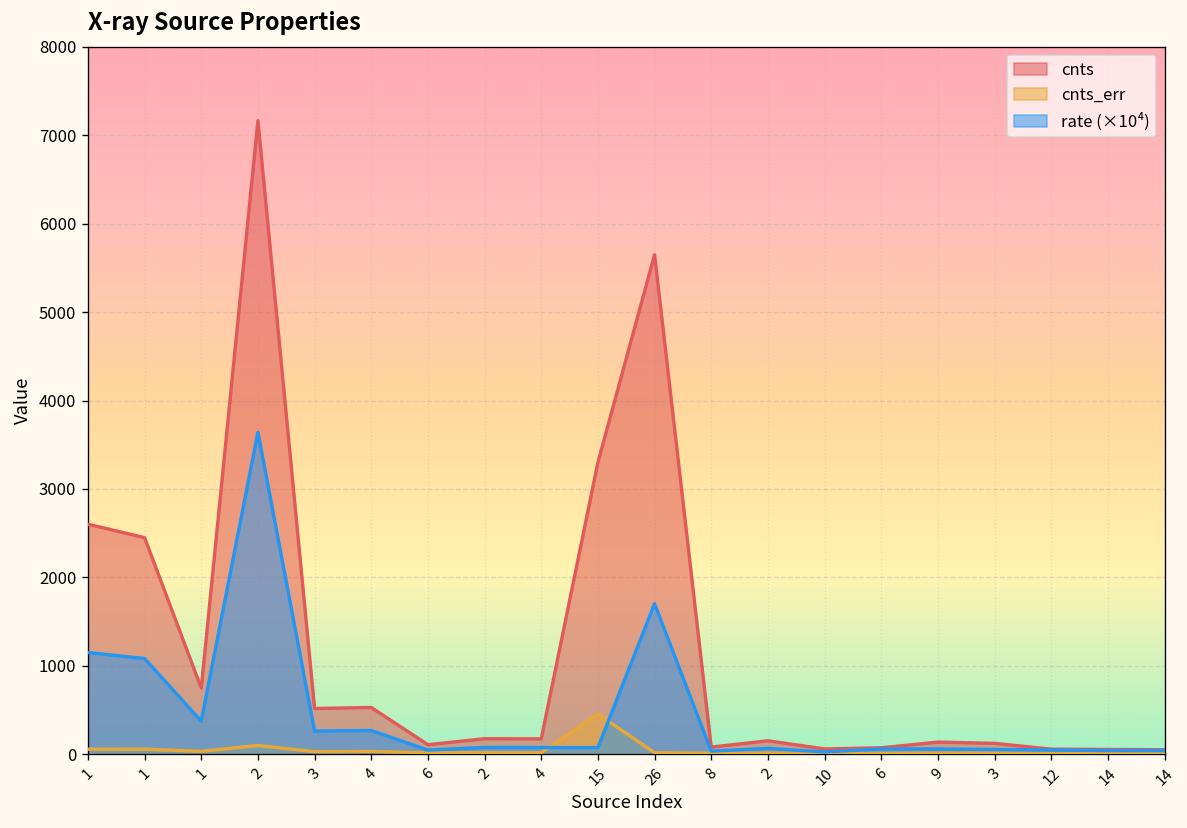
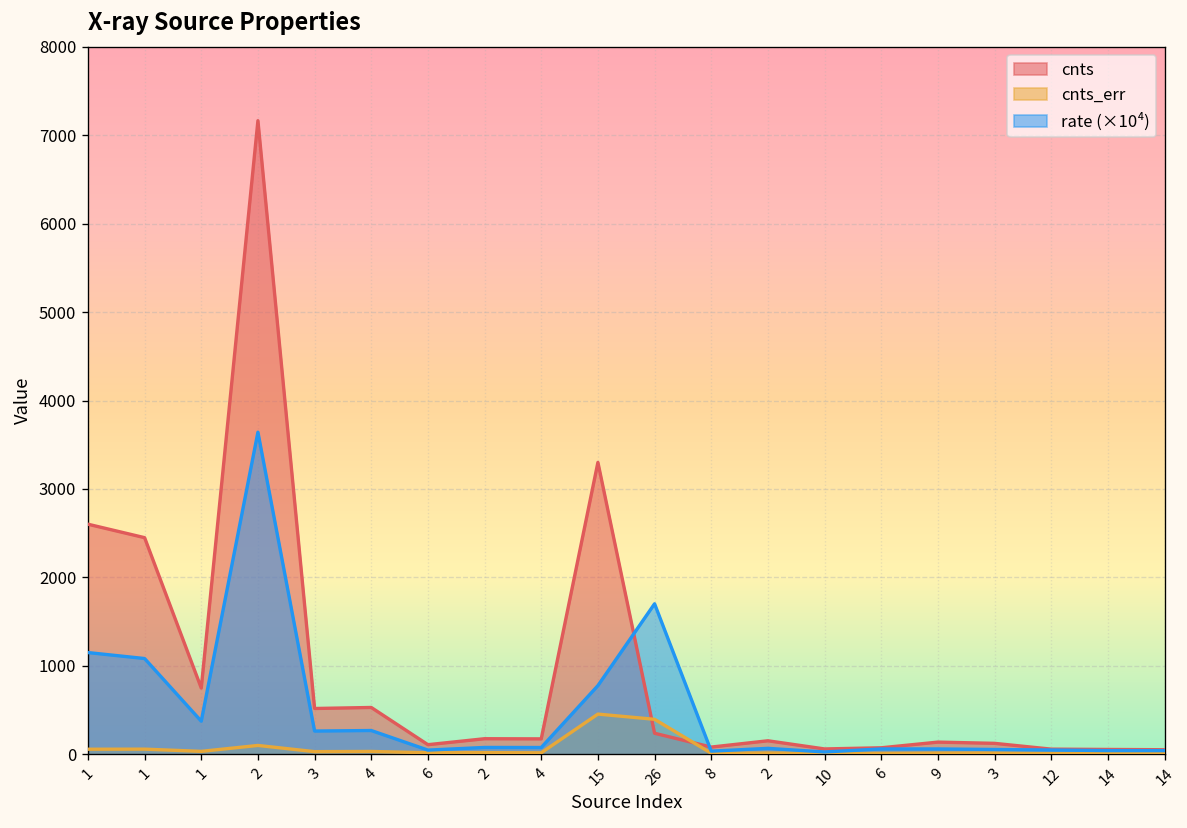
rate (×10⁴), 15: 100 -> 800
cnts, 26: 5600 -> 200
cnts_err, 26: 0 -> 400
